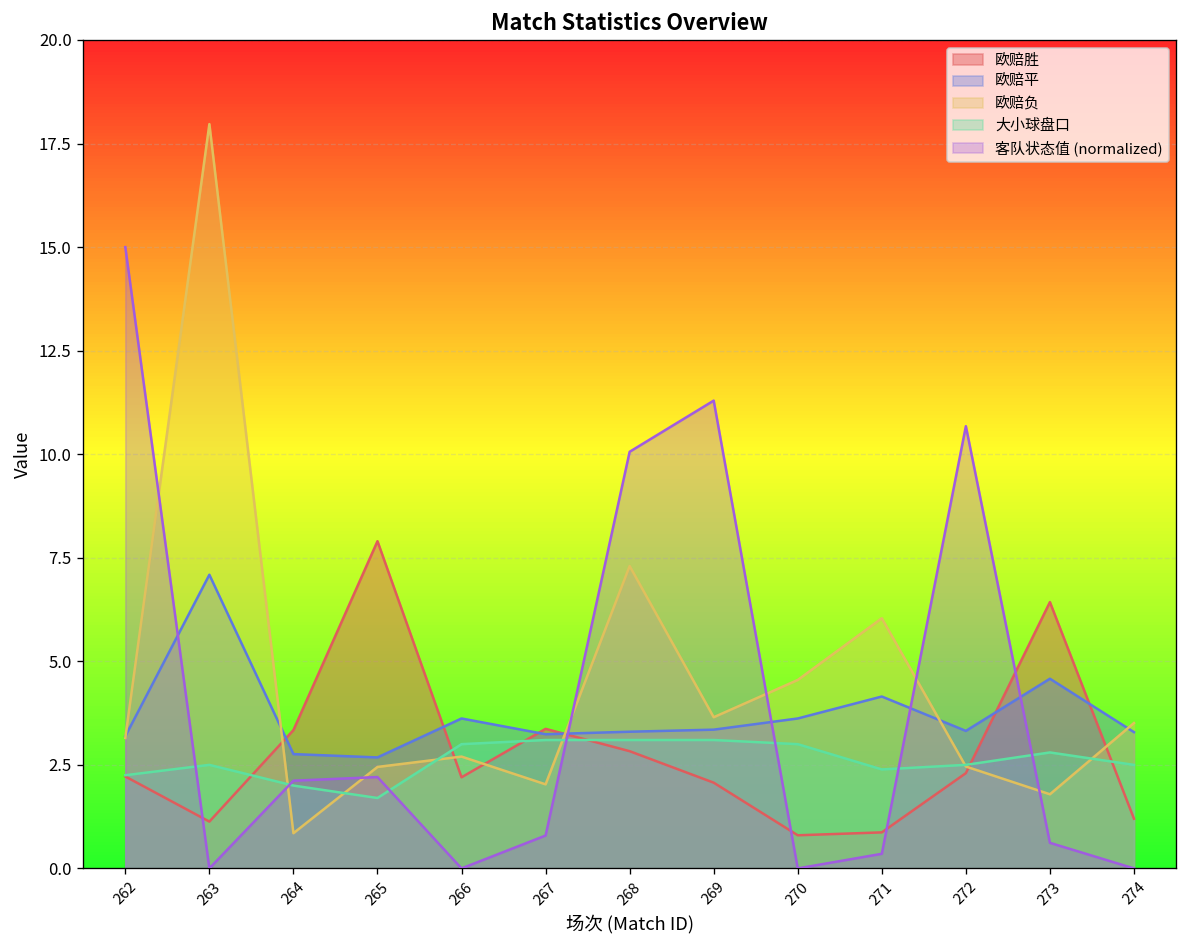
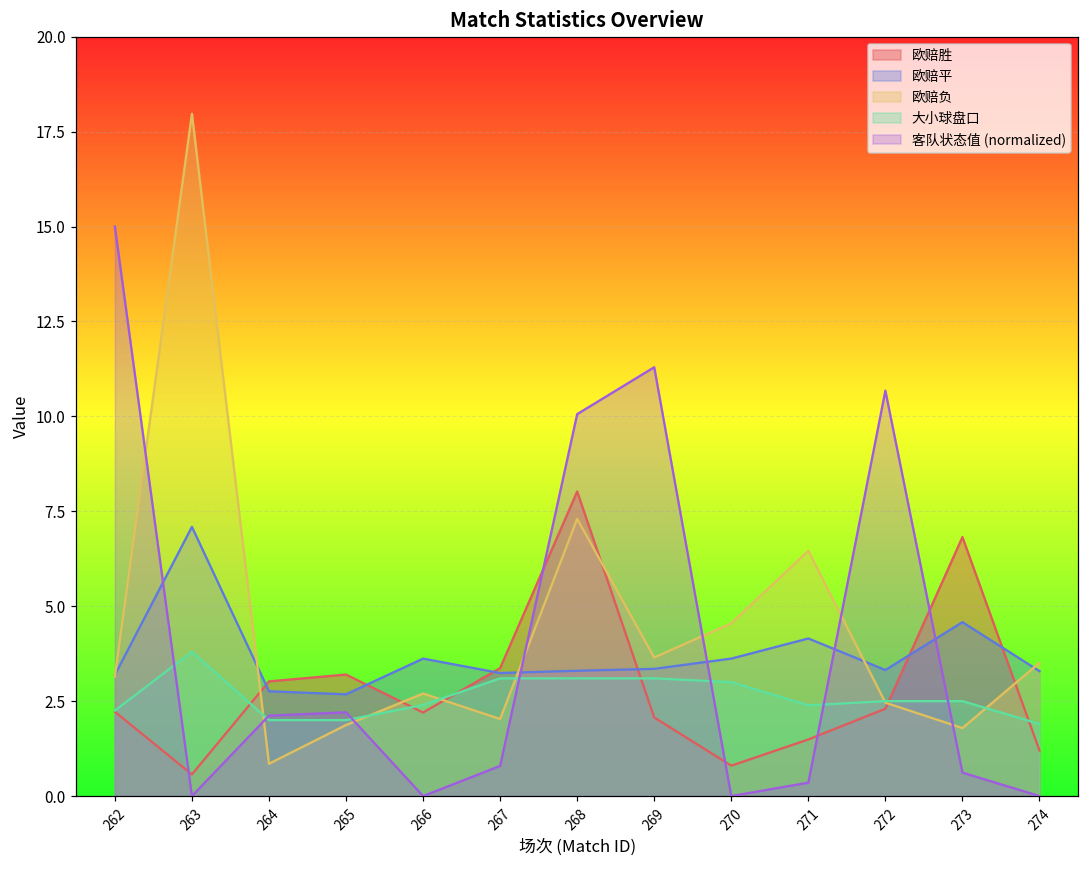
欧赔胜, 263: 1.1 -> 0.6
大小球盘口, 263: 2.5 -> 3.8
欧赔胜, 264: 3.3 -> 3.0
欧赔胜, 265: 7.9 -> 3.2
欧赔负, 265: 2.5 -> 1.9
大小球盘口, 265: 1.7 -> 2.0
大小球盘口, 266: 3.0 -> 2.4
欧赔胜, 268: 2.8 -> 8.0
欧赔胜, 271: 0.9 -> 1.5
欧赔负, 271: 6.0 -> 6.5
欧赔胜, 273: 6.4 -> 6.8
大小球盘口, 273: 2.8 -> 2.5
大小球盘口, 274: 2.5 -> 1.9
